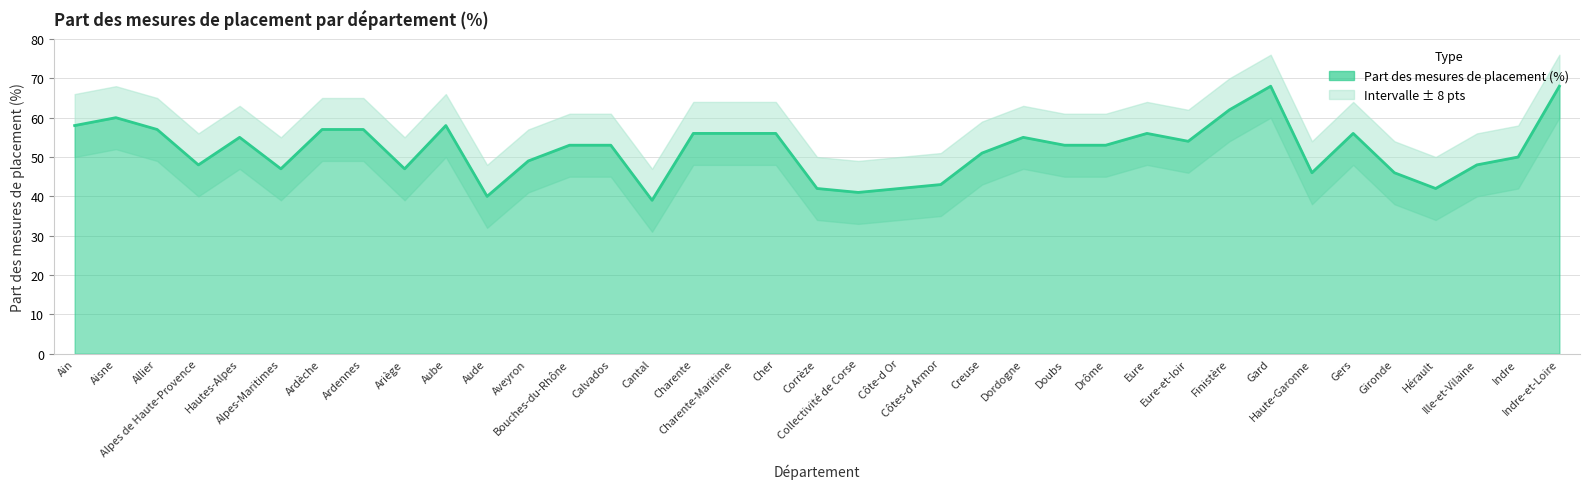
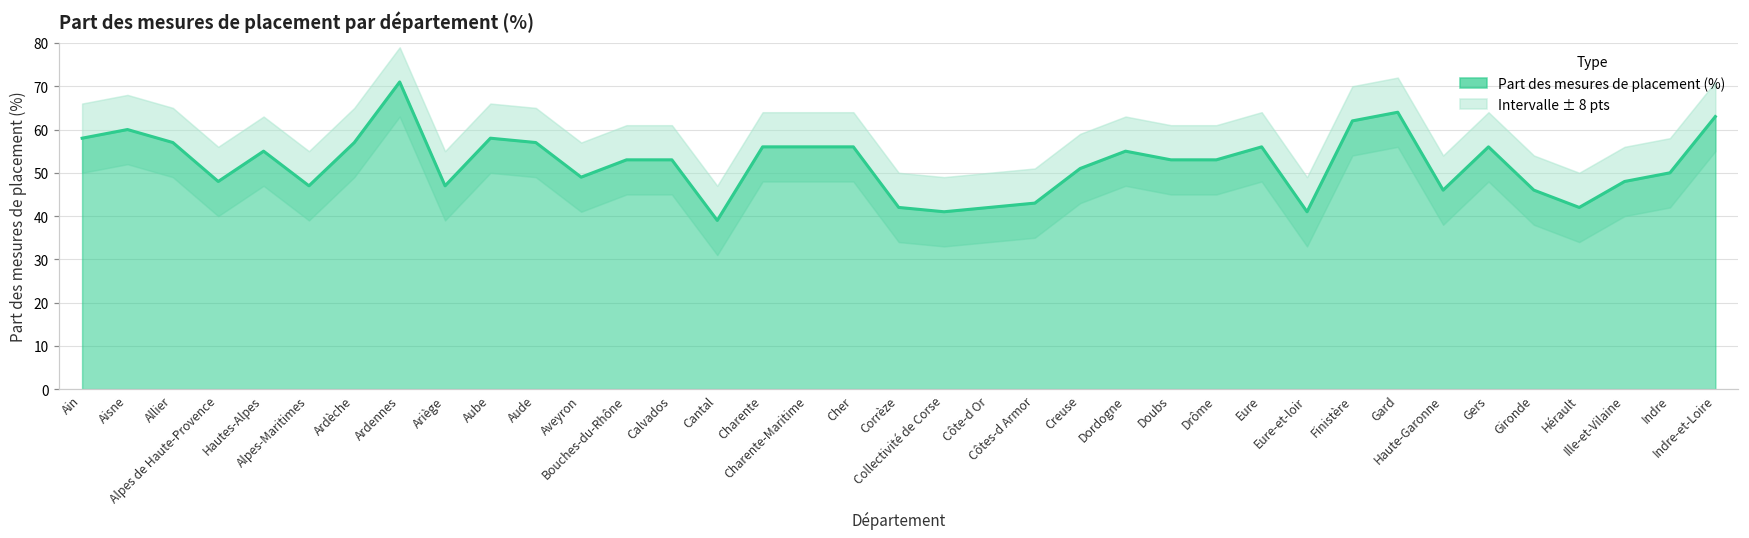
Part des mesures de placement (%), Ardennes: 57 -> 71
Part des mesures de placement (%), Aude: 40 -> 57
Part des mesures de placement (%), Eure-et-loir: 54 -> 41
Part des mesures de placement (%), Gard: 68 -> 64
Part des mesures de placement (%), Indre-et-Loire: 68 -> 63
